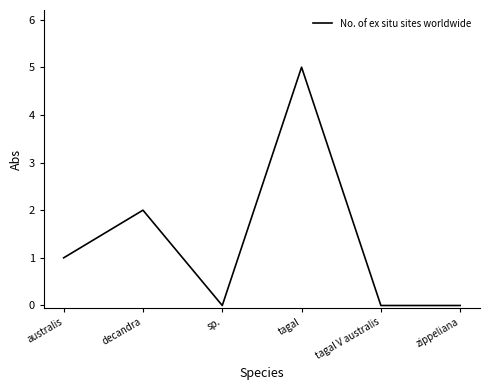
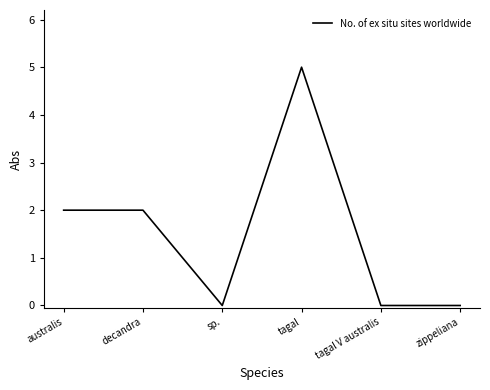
australis: 1 -> 2
